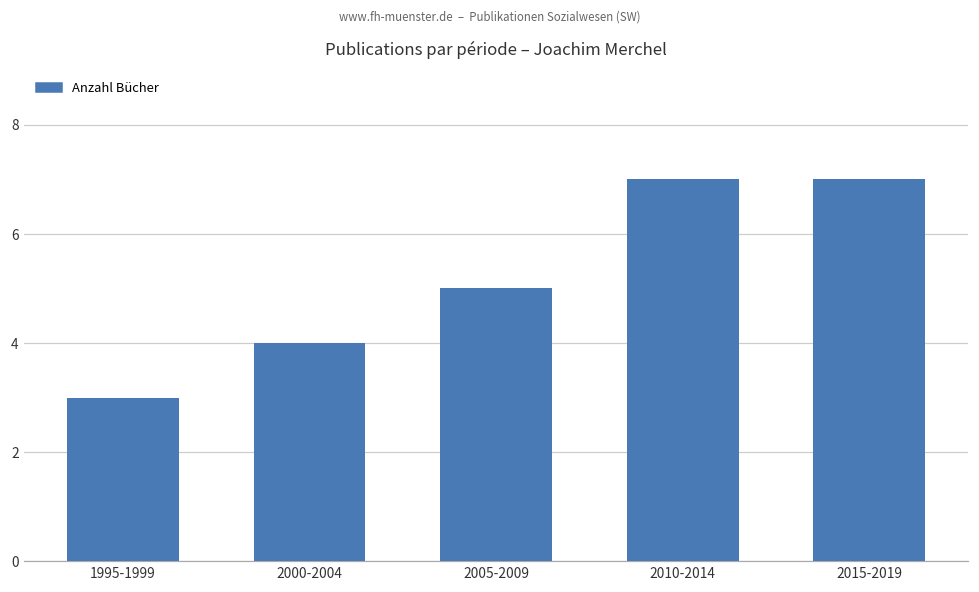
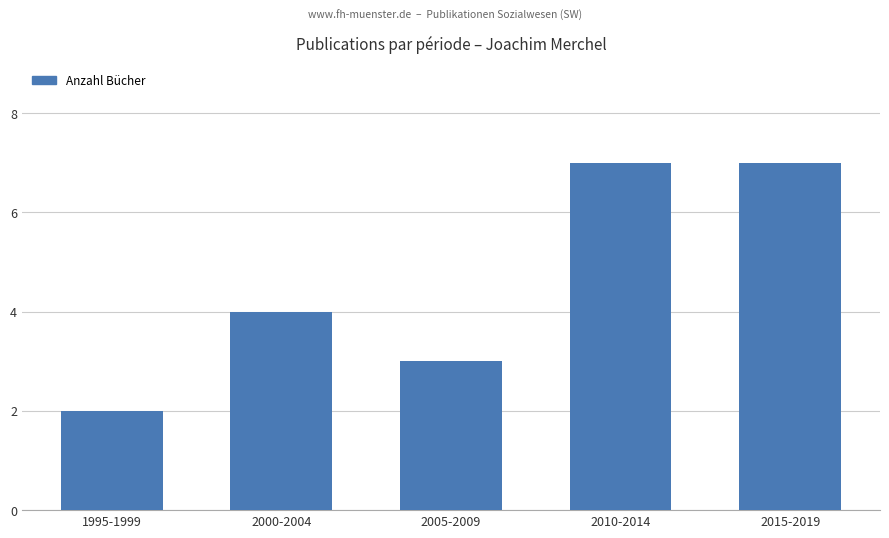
1995-1999: 3 -> 2
2005-2009: 5 -> 3
